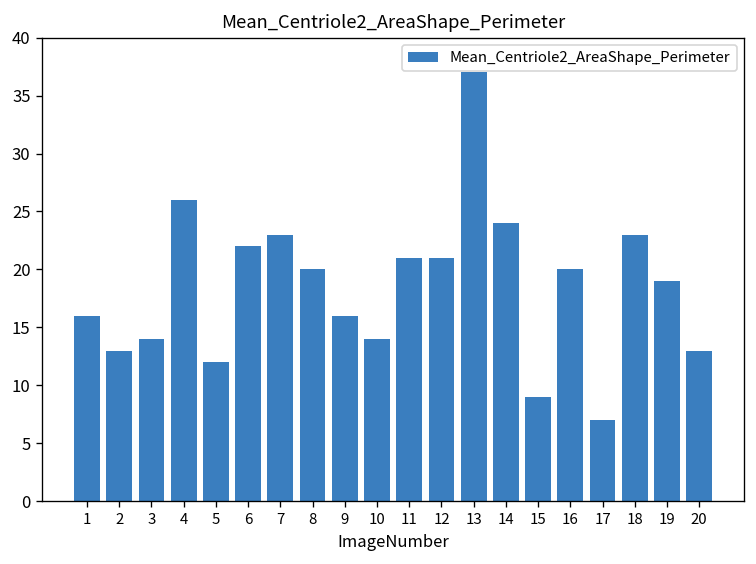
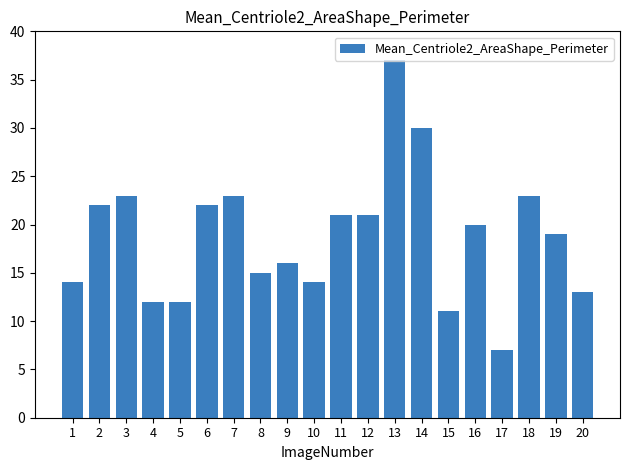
1: 16 -> 14
2: 13 -> 22
3: 14 -> 23
4: 26 -> 12
8: 20 -> 15
14: 24 -> 30
15: 9 -> 11
